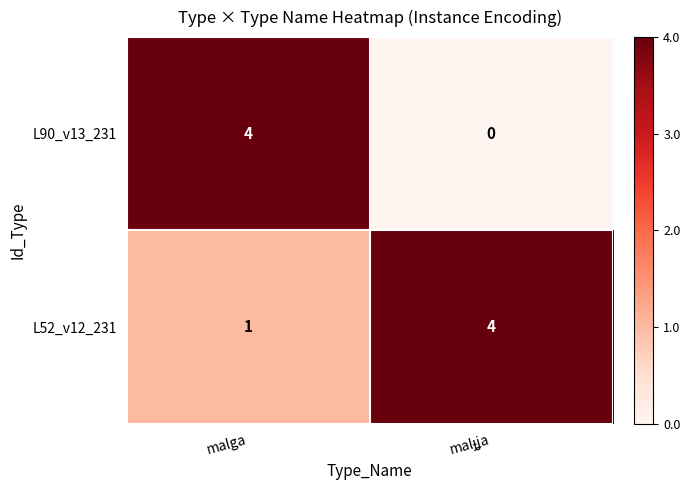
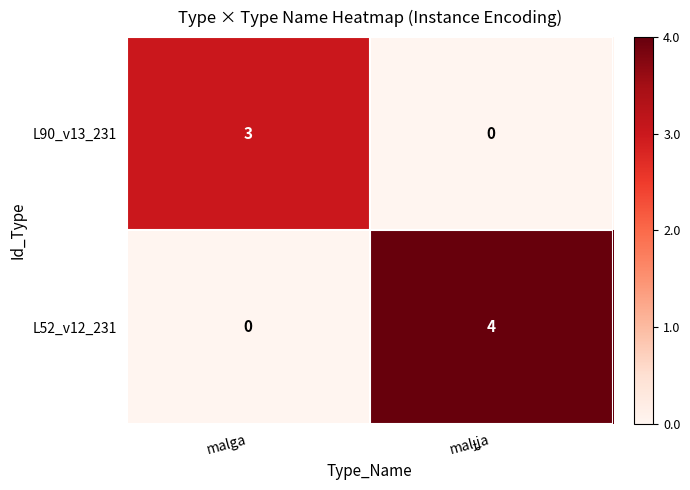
L90_v13_231, malga: 4 -> 3
L52_v12_231, malga: 1 -> 0
